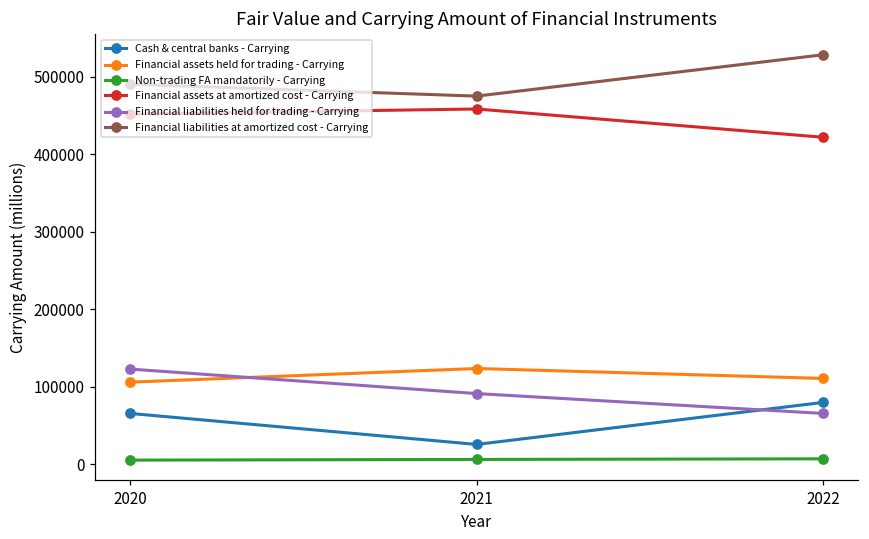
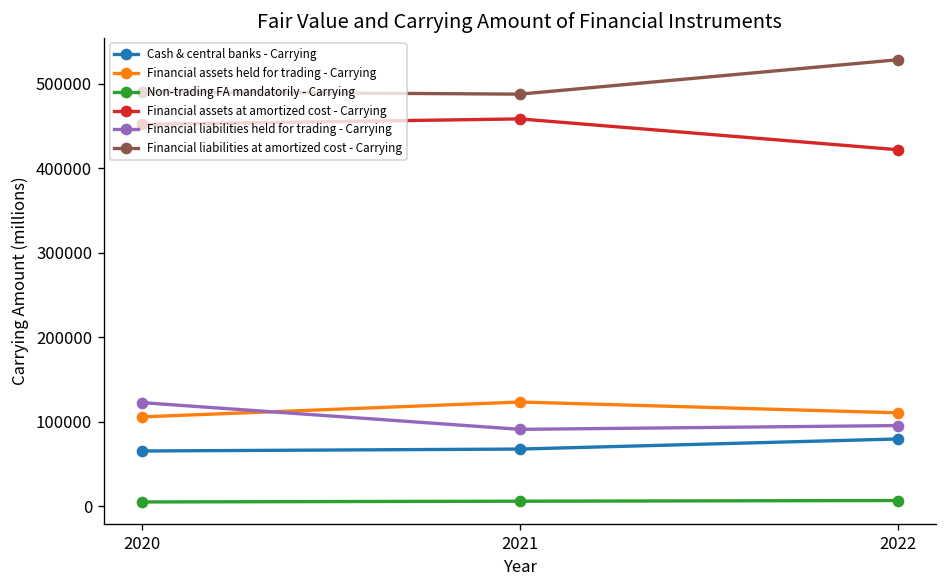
Cash & central banks - Carrying, 2021: 30000 -> 70000
Financial liabilities at amortized cost - Carrying, 2021: 480000 -> 490000
Financial liabilities held for trading - Carrying, 2022: 70000 -> 100000
